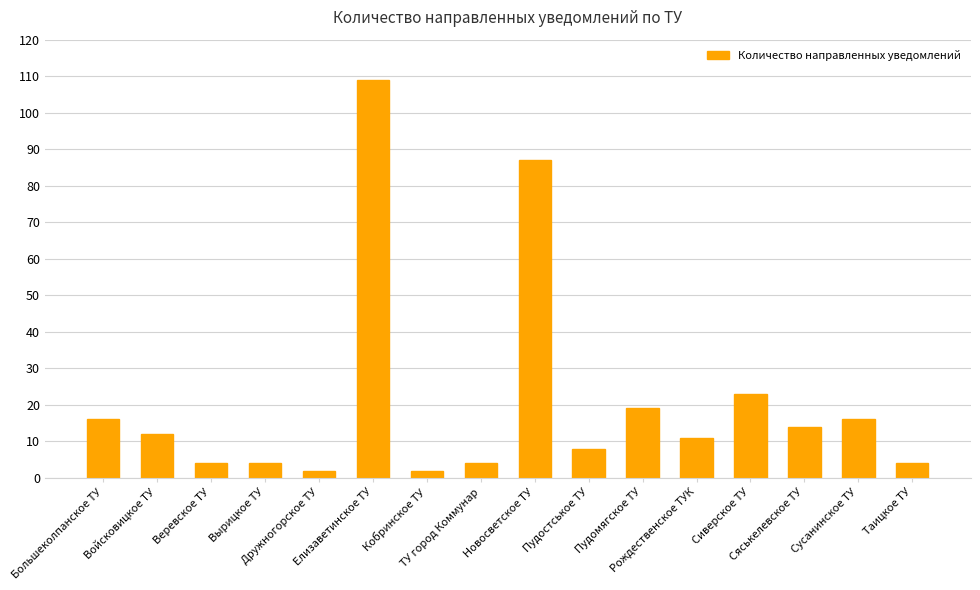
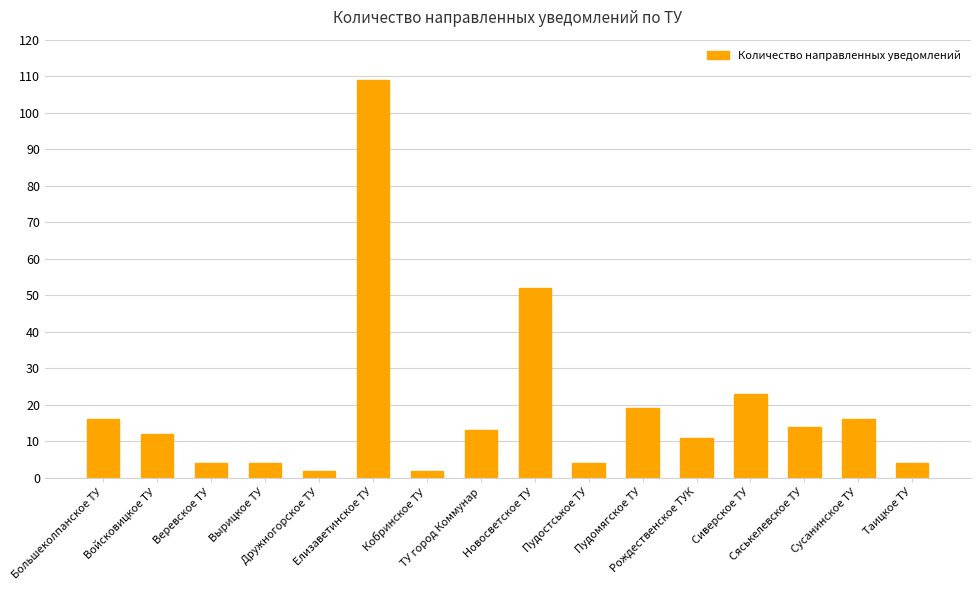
ТУ город Коммунар: 4 -> 13
Новосветское ТУ: 87 -> 52
Пудостськое ТУ: 8 -> 4
